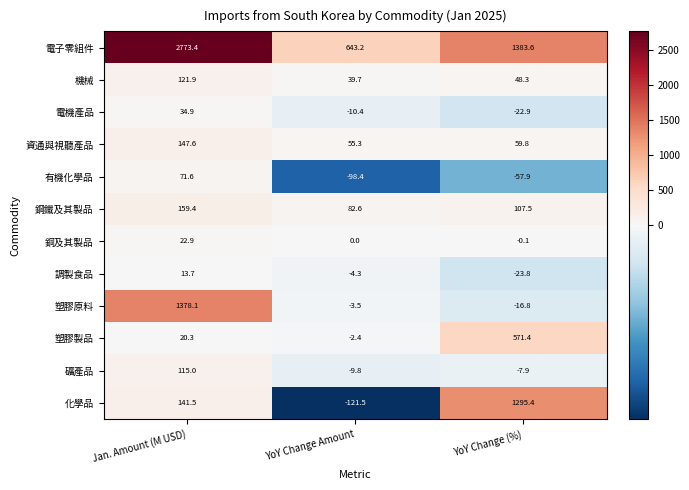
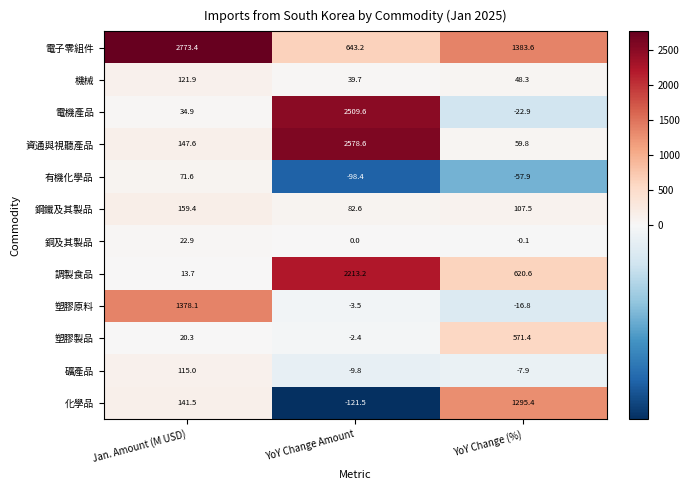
電機產品, YoY Change Amount: -10.4 -> 2509.6
資通與視聽產品, YoY Change Amount: 55.3 -> 2578.6
調製食品, YoY Change Amount: -4.3 -> 2213.2
調製食品, YoY Change (%): -23.8 -> 620.6
